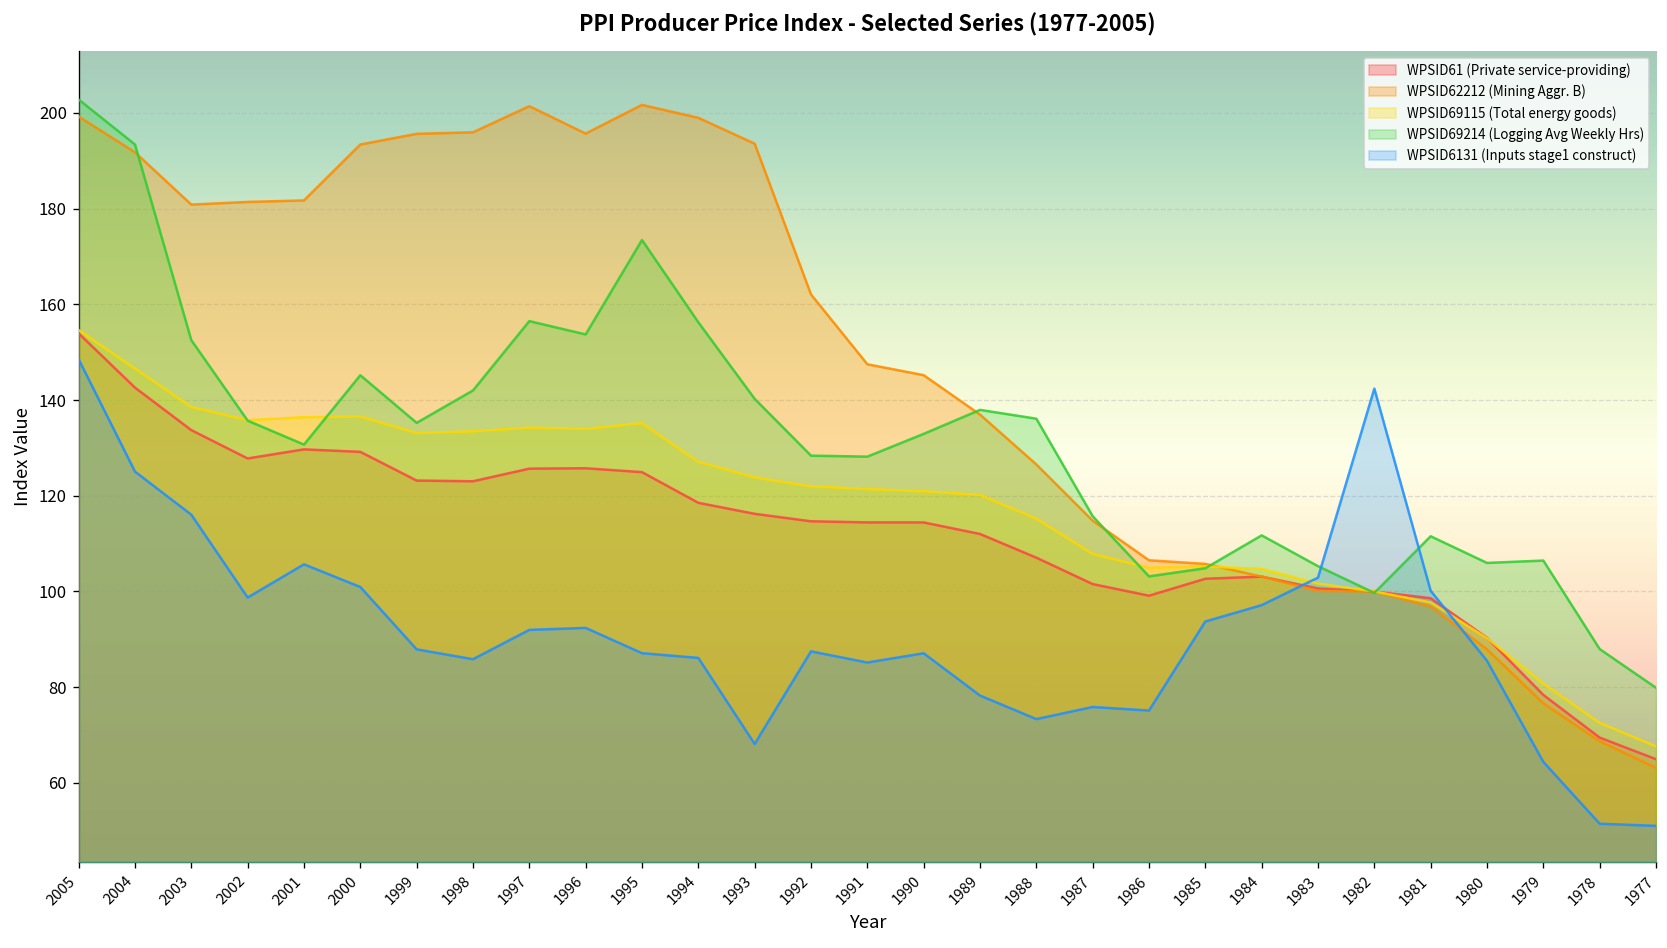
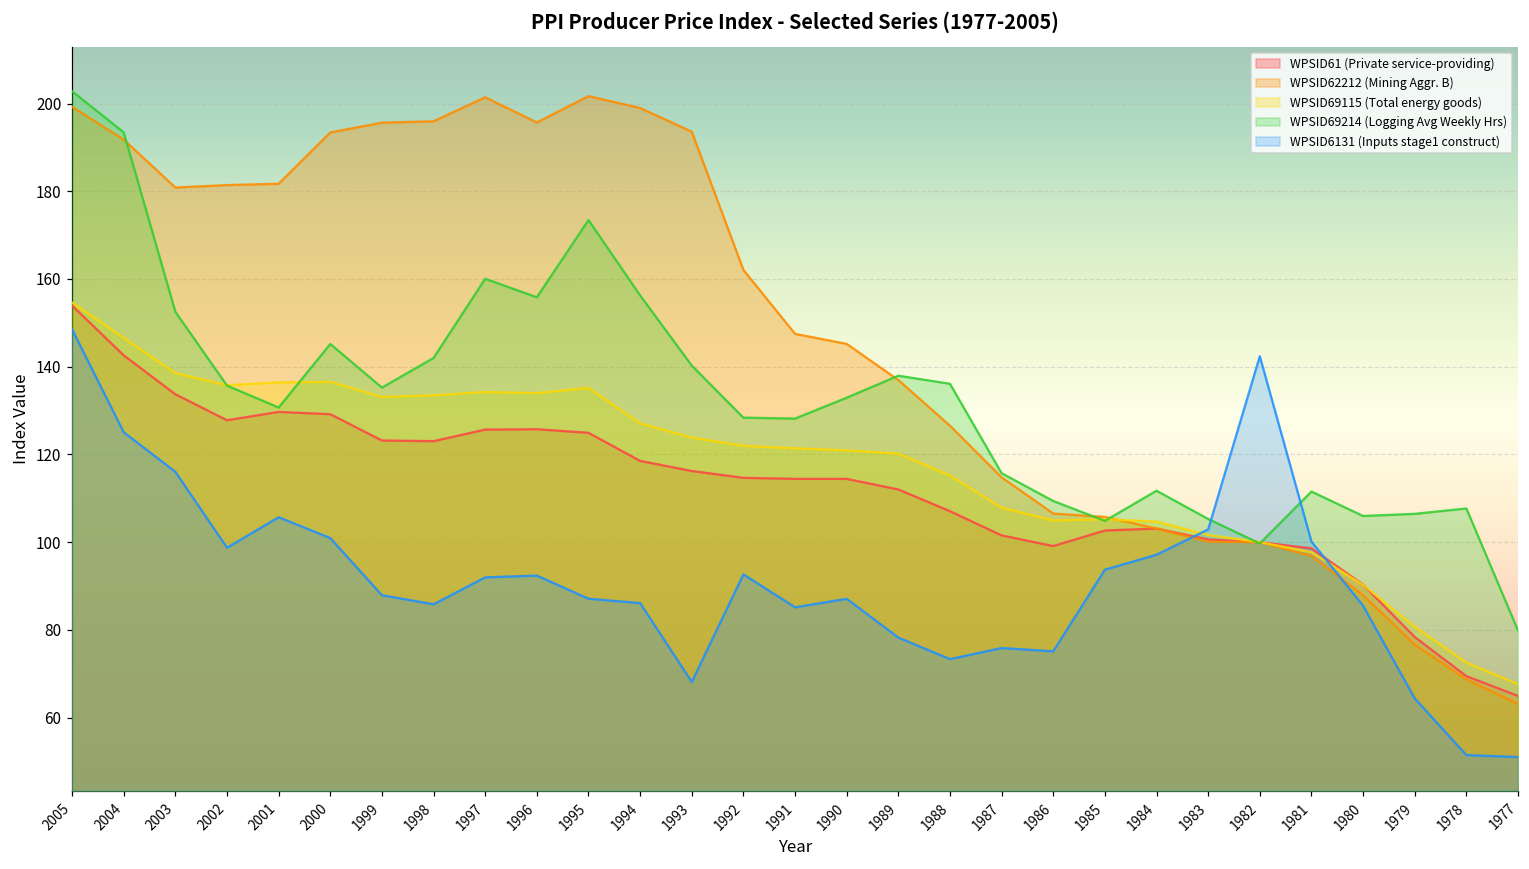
WPSID69214 (Logging Avg Weekly Hrs), 1997: 156 -> 160
WPSID69214 (Logging Avg Weekly Hrs), 1996: 154 -> 156
WPSID6131 (Inputs stage1 construct), 1992: 87 -> 93
WPSID69214 (Logging Avg Weekly Hrs), 1986: 103 -> 109
WPSID69214 (Logging Avg Weekly Hrs), 1978: 88 -> 108
